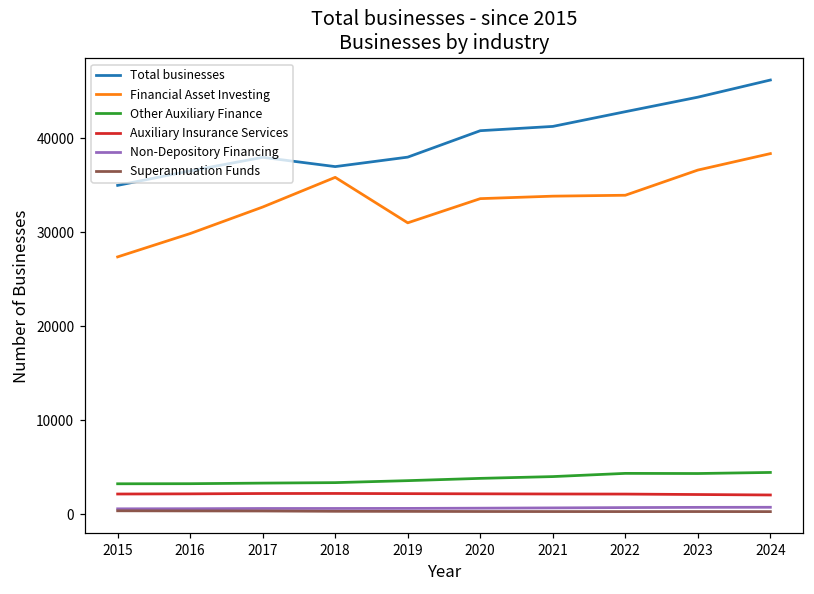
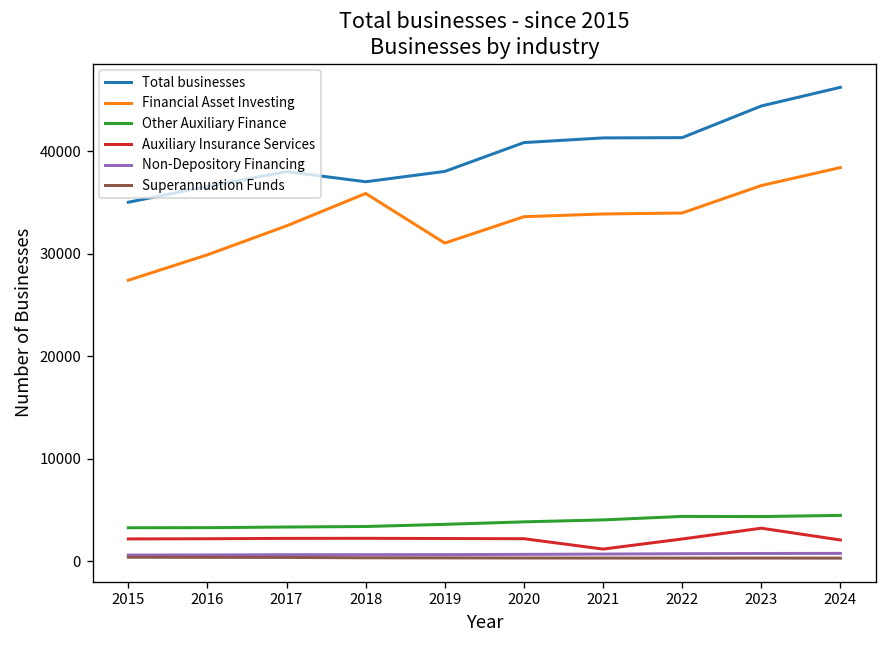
Auxiliary Insurance Services, 2021: 2000 -> 1000
Total businesses, 2022: 43000 -> 41000
Auxiliary Insurance Services, 2023: 2000 -> 3000
